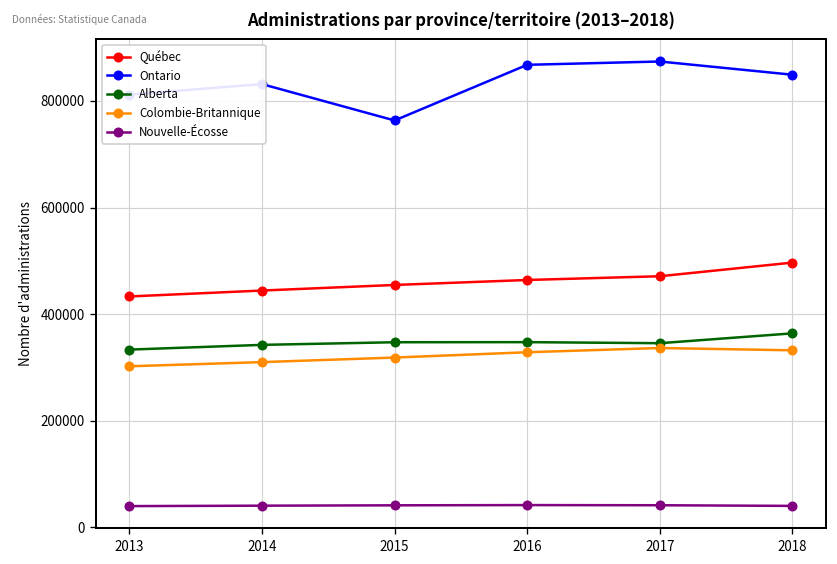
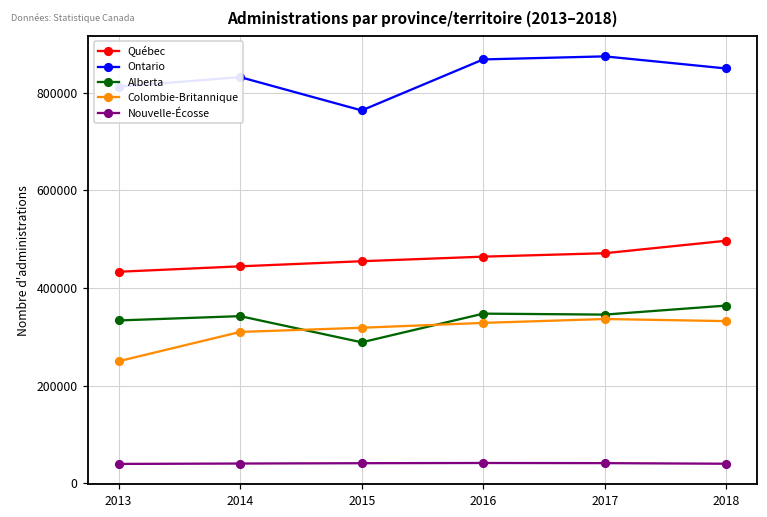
Colombie-Britannique, 2013: 300000 -> 250000
Alberta, 2015: 350000 -> 290000
